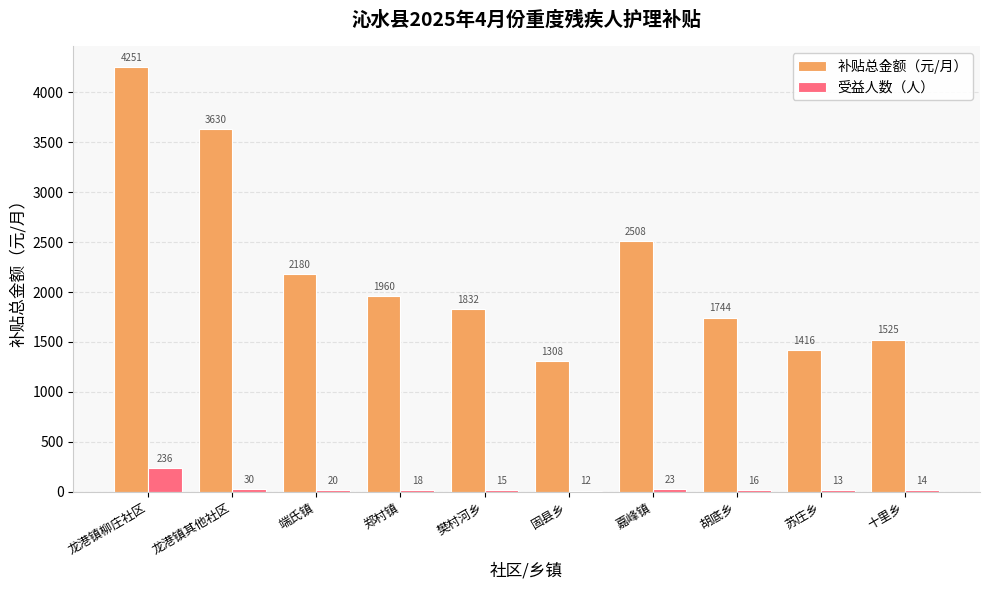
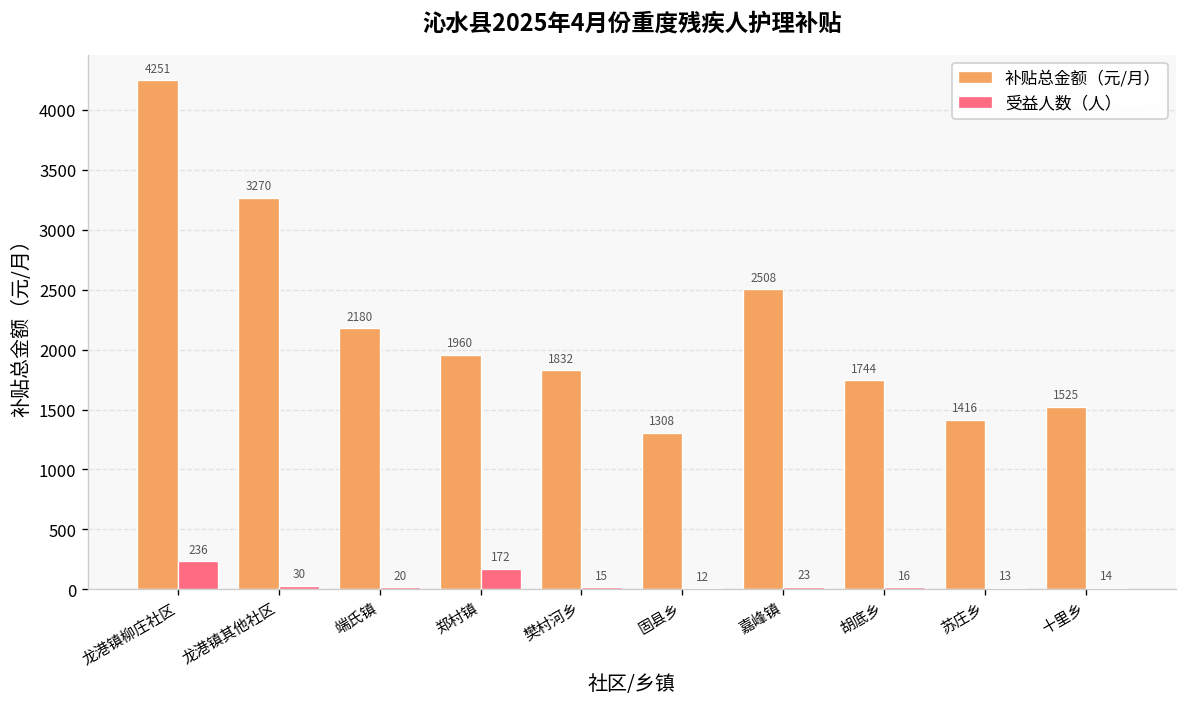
补贴总金额（元/月）, 龙港镇其他社区: 3630 -> 3270
受益人数（人）, 郑村镇: 18 -> 172
